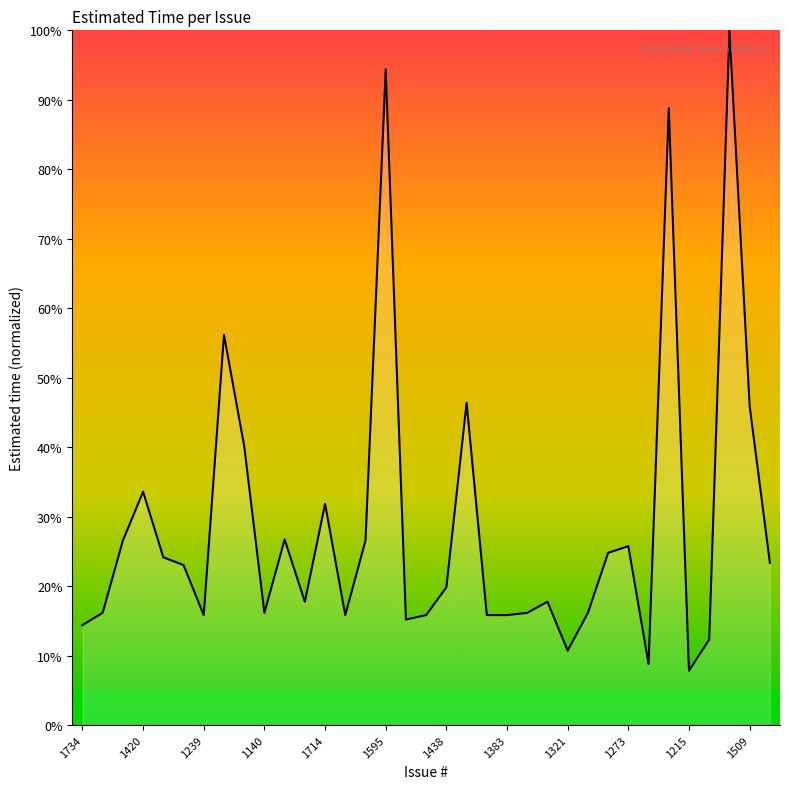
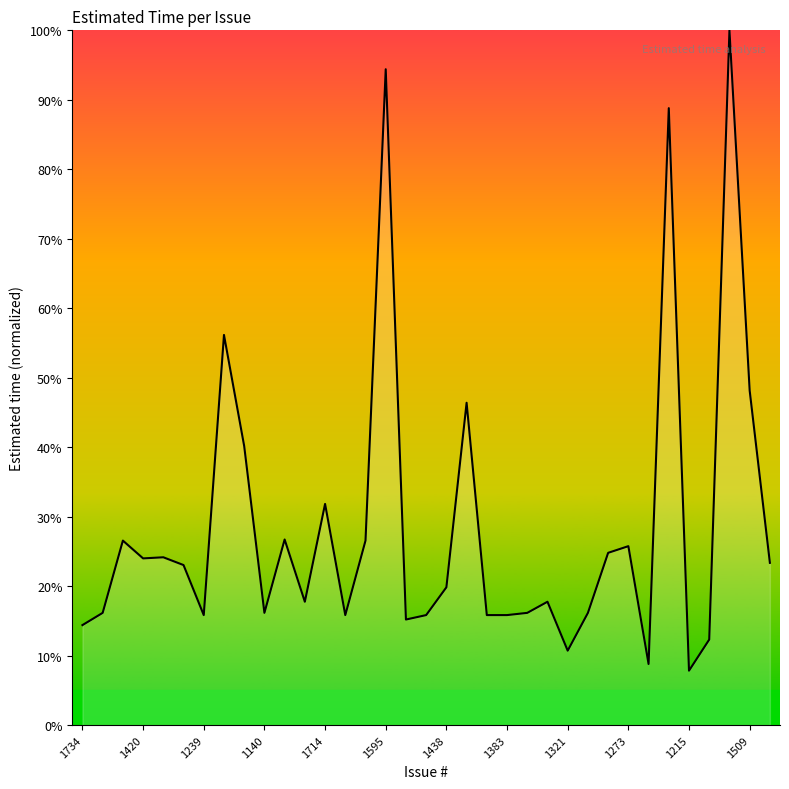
1420: 34% -> 24%
1509: 46% -> 48%
